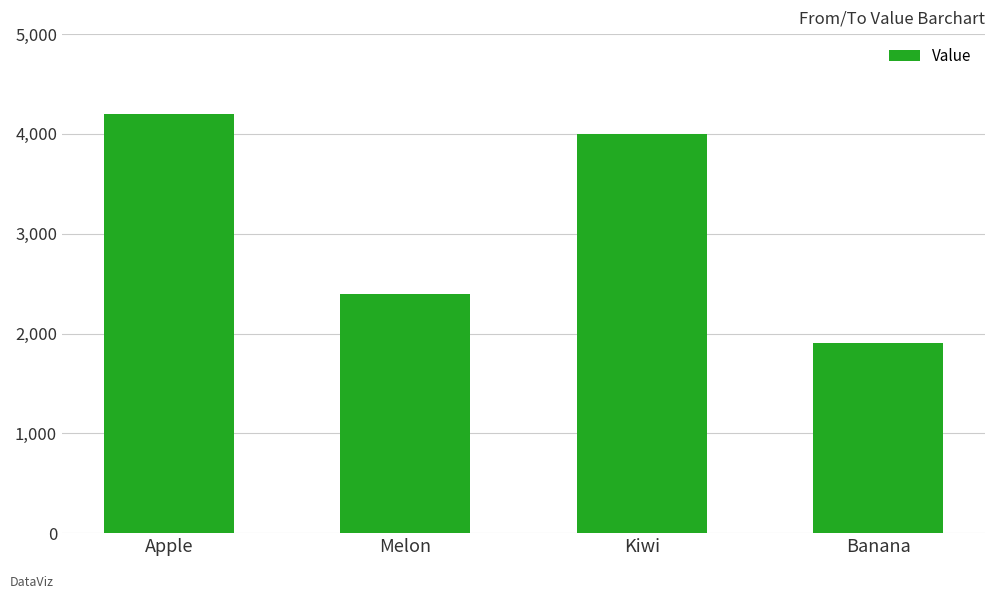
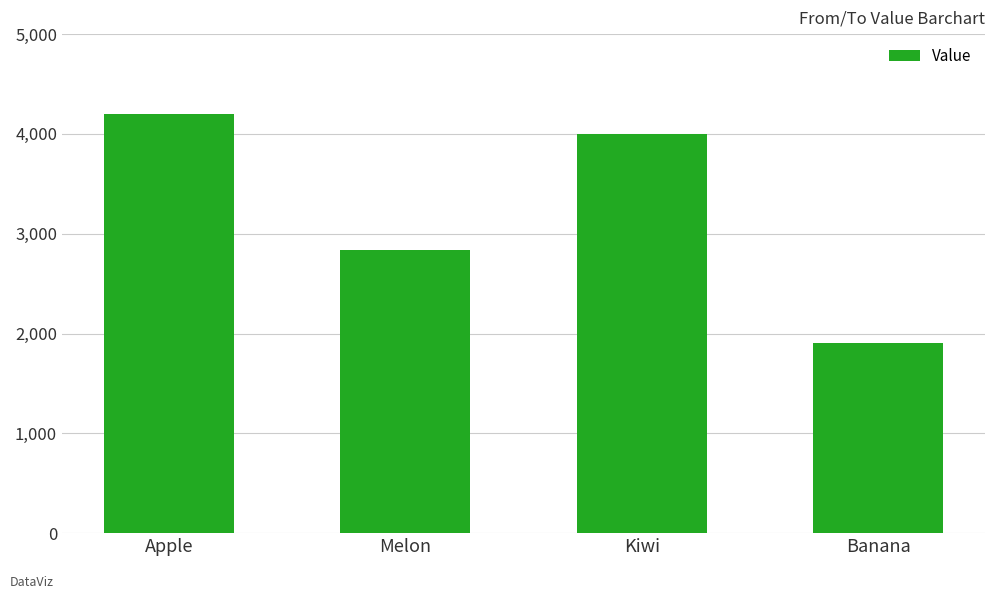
Melon: 2,400 -> 2,800
